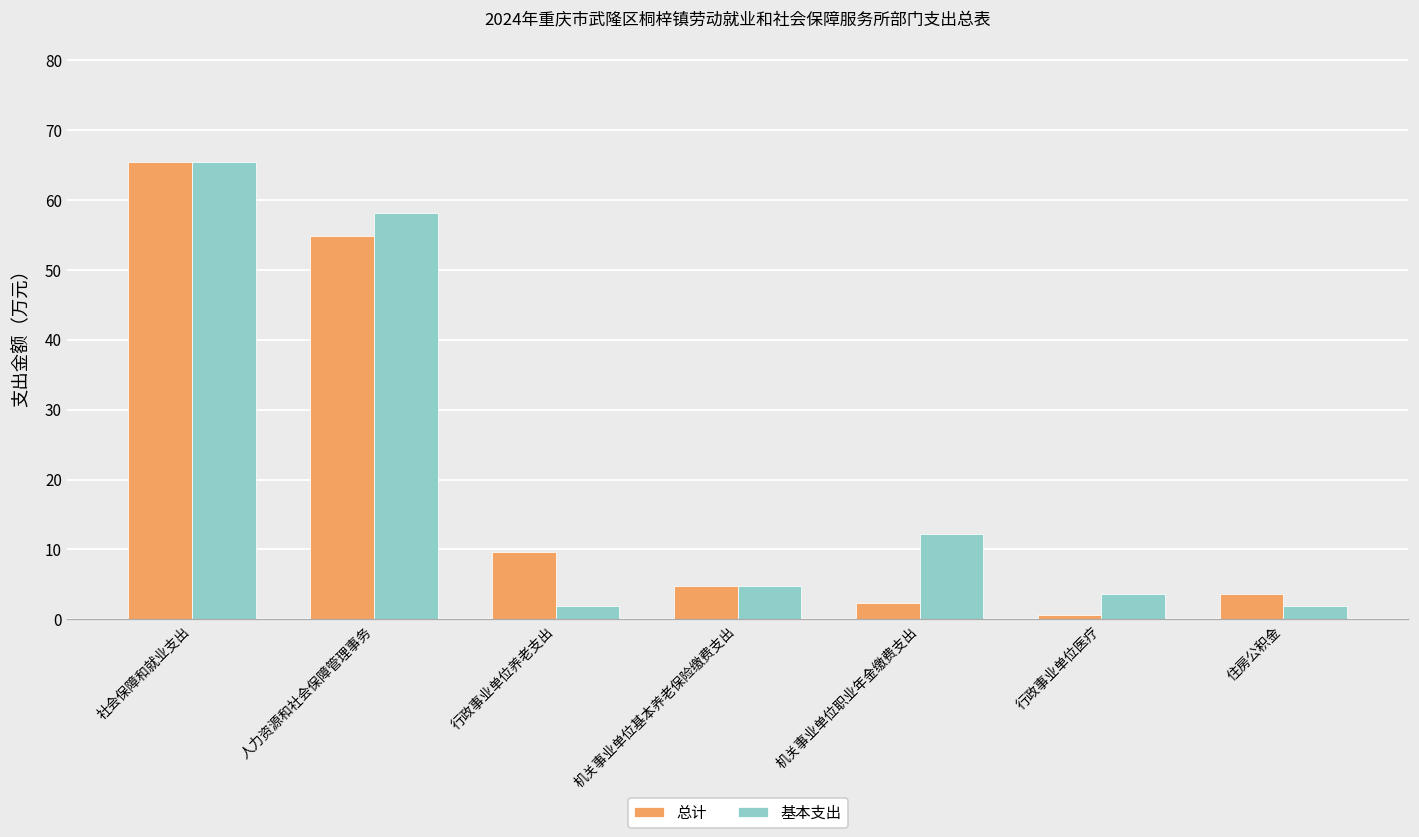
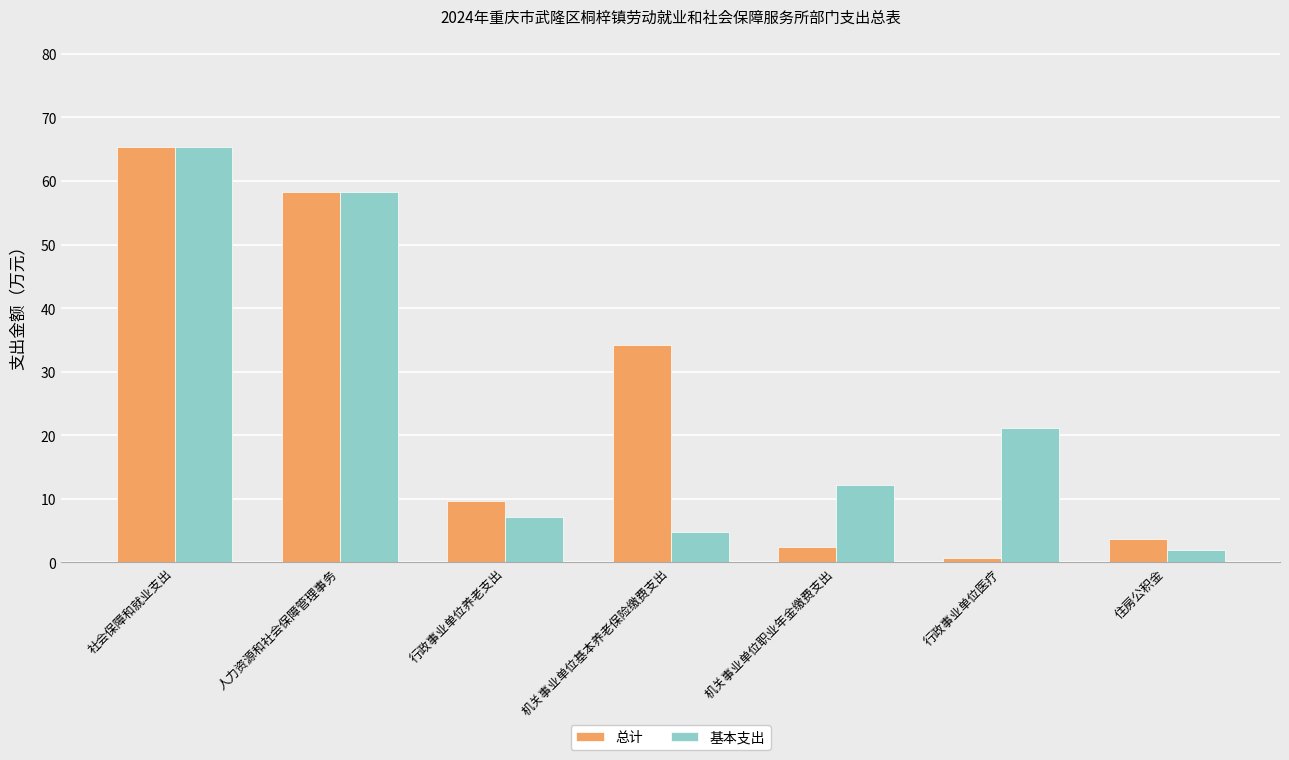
总计, 人力资源和社会保障管理事务: 55 -> 58
基本支出, 行政事业单位养老支出: 2 -> 7
总计, 机关事业单位基本养老保险缴费支出: 5 -> 34
基本支出, 行政事业单位医疗: 4 -> 21
